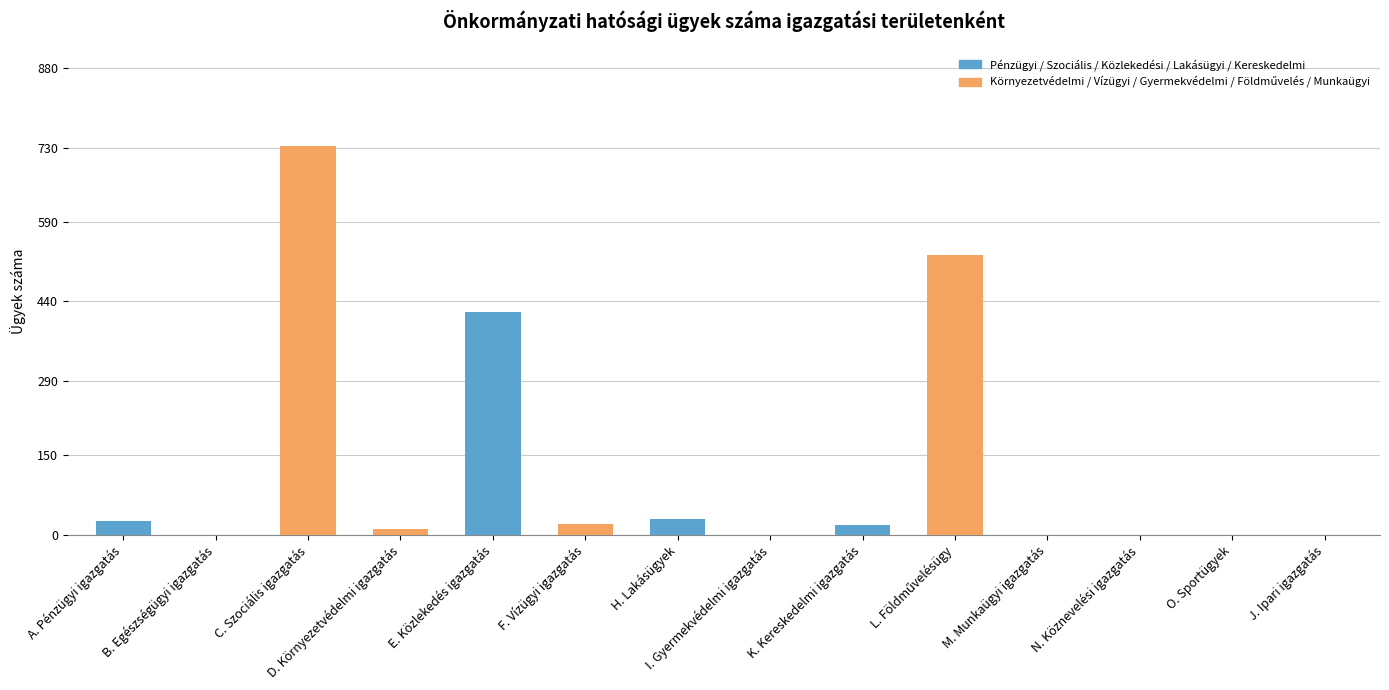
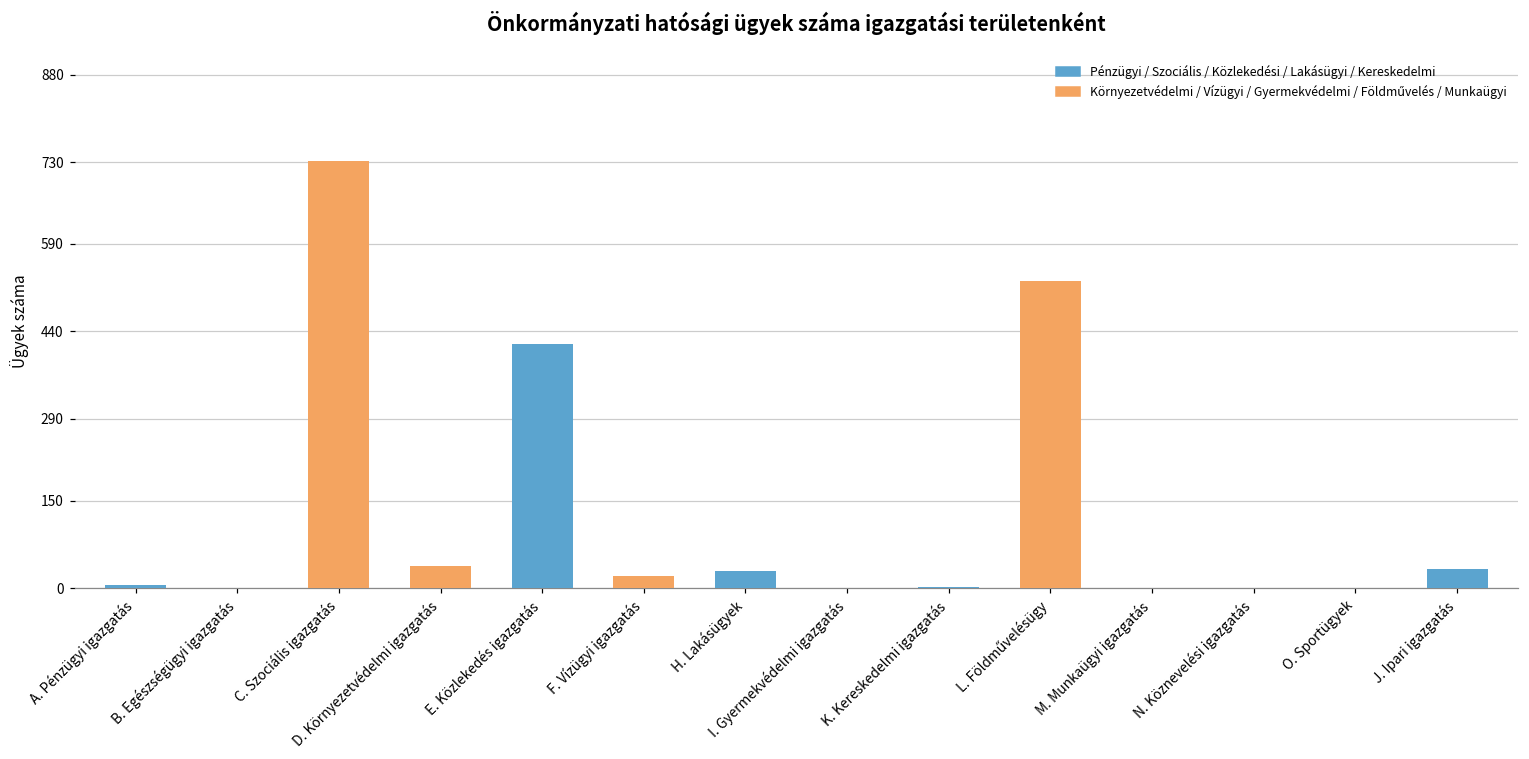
A. Pénzügyi igazgatás: 30 -> 10
D. Környezetvédelmi igazgatás: 10 -> 40
K. Kereskedelmi igazgatás: 20 -> 0
J. Ipari igazgatás: 0 -> 30
